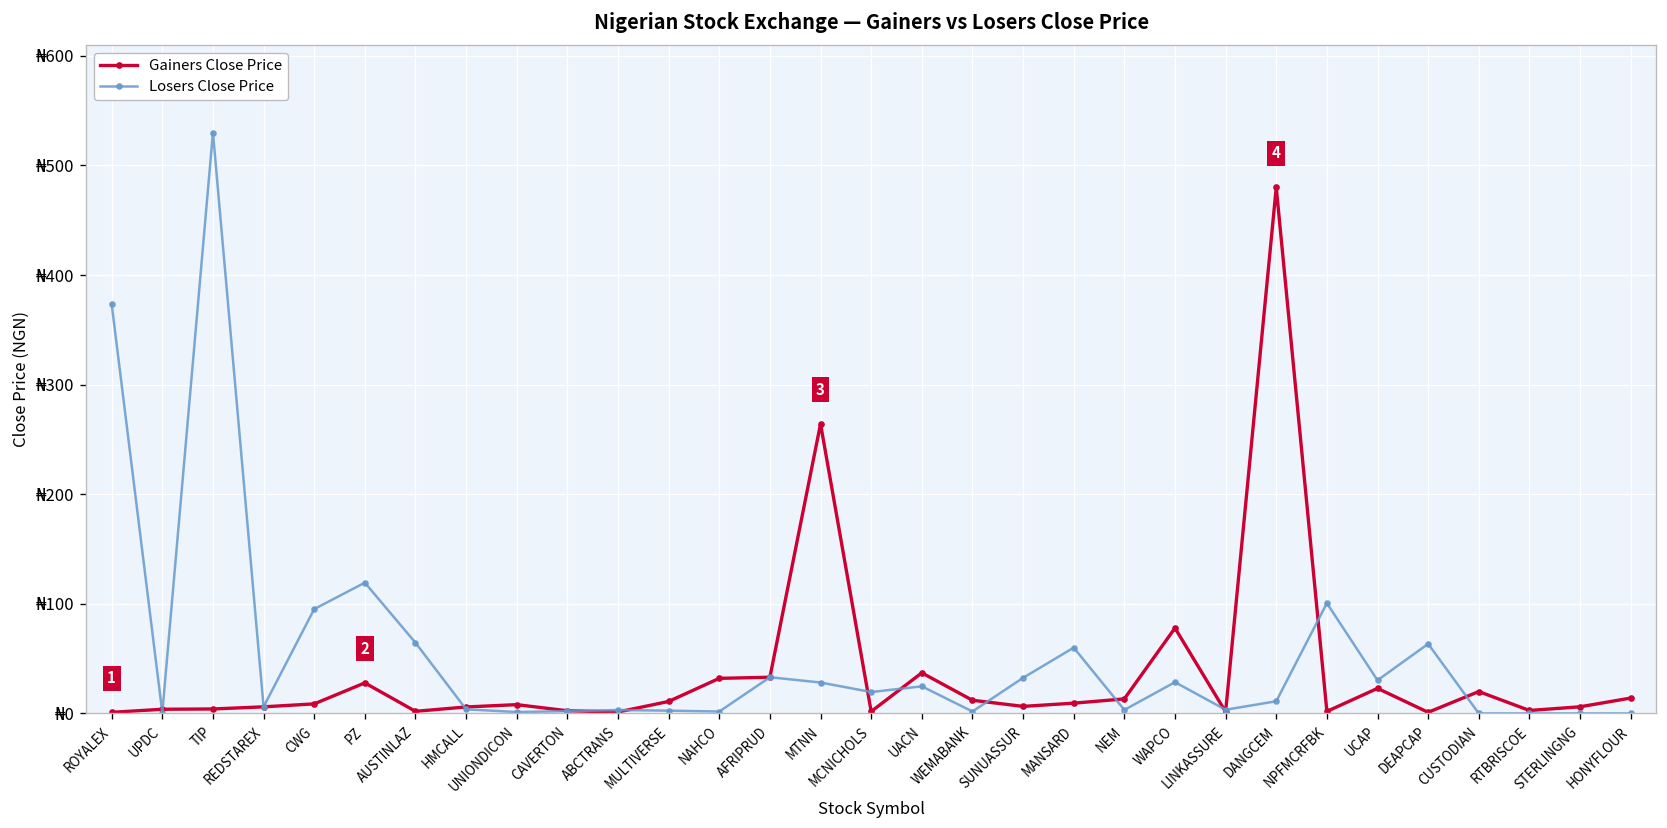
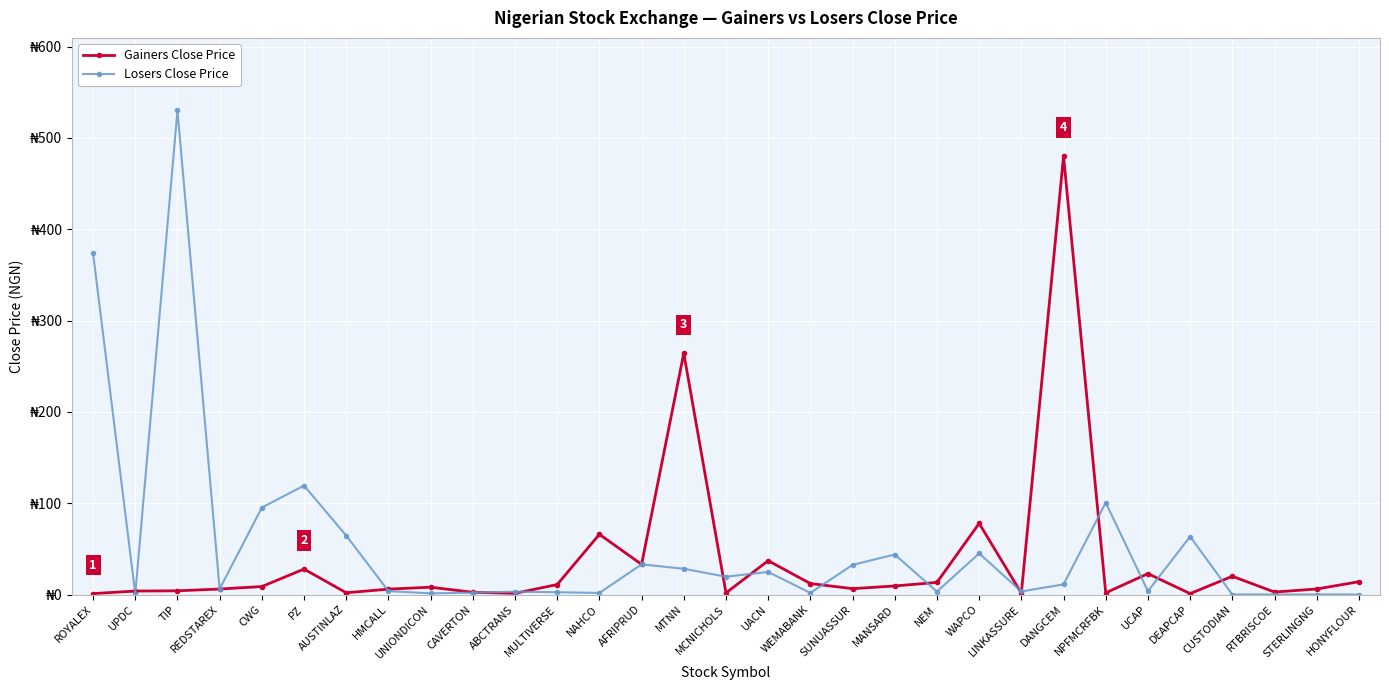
Gainers Close Price, NAHCO: ₦30 -> ₦70
Losers Close Price, MANSARD: ₦60 -> ₦40
Losers Close Price, WAPCO: ₦30 -> ₦50
Losers Close Price, UCAP: ₦30 -> ₦0
